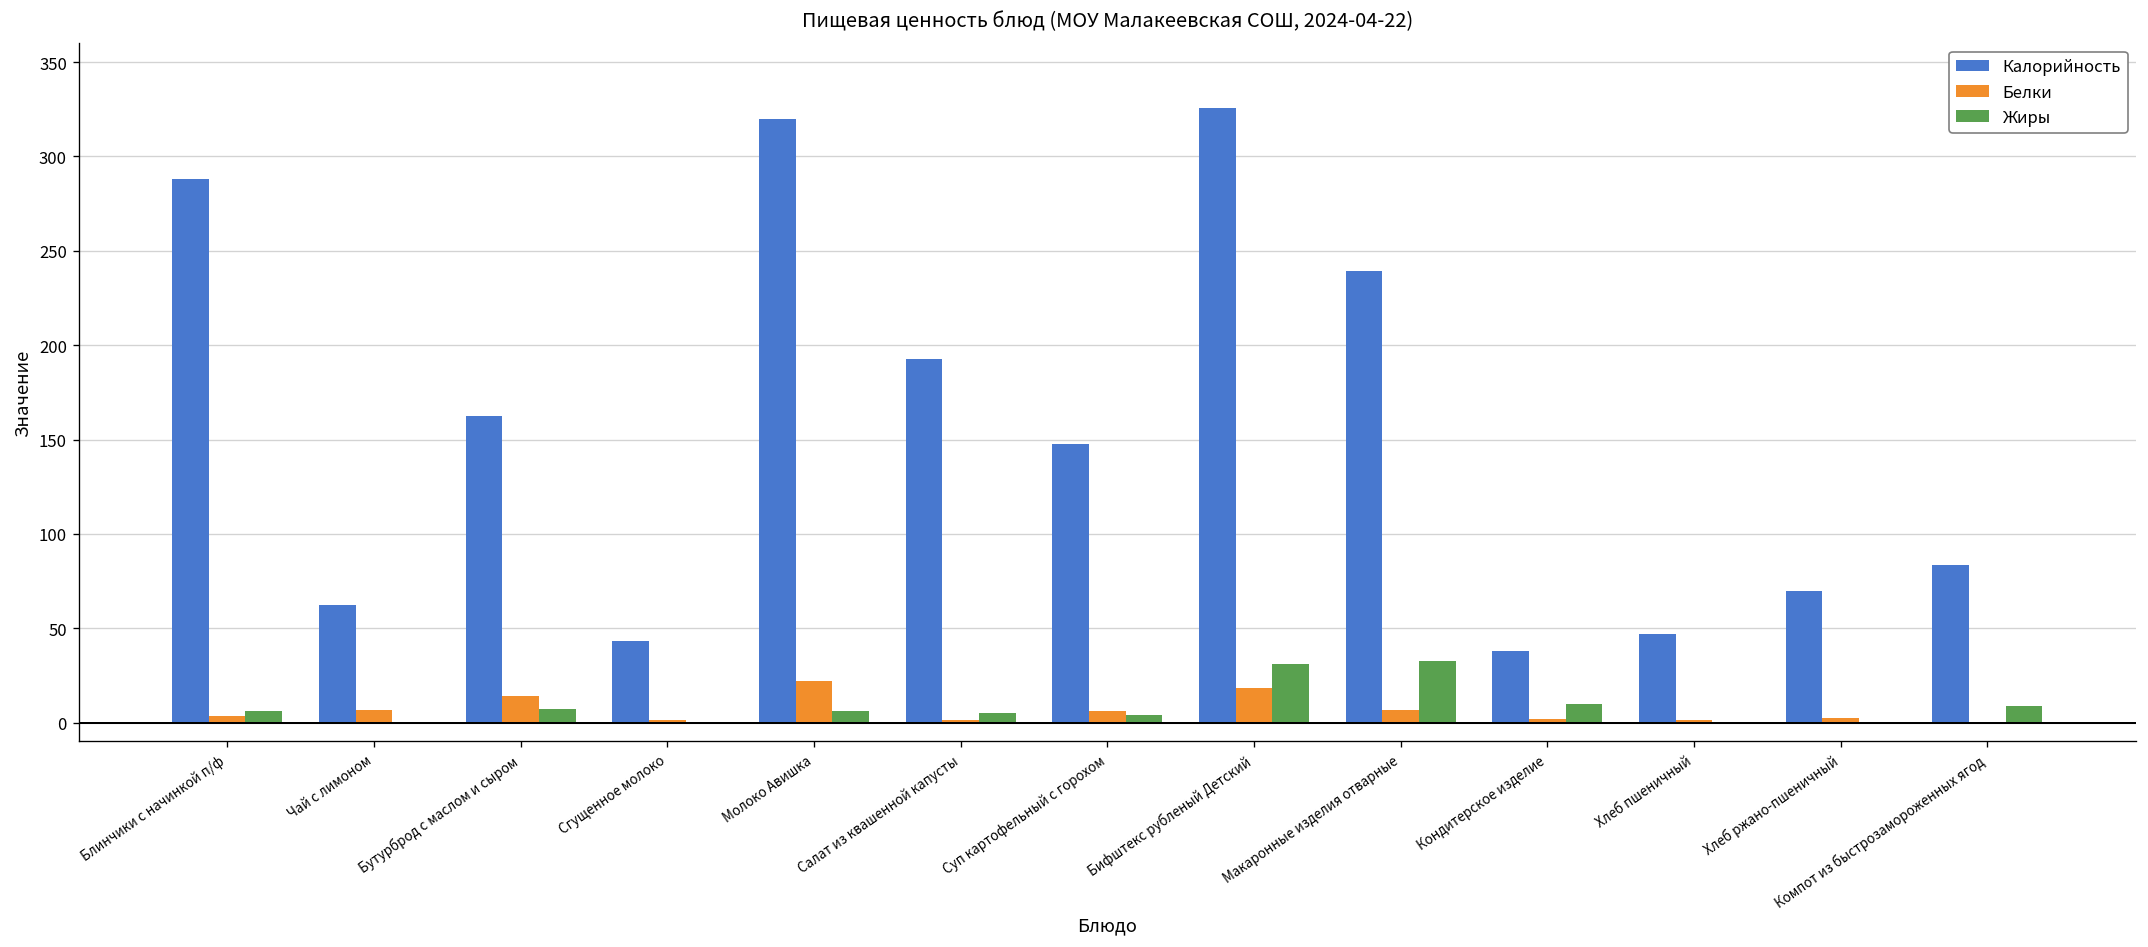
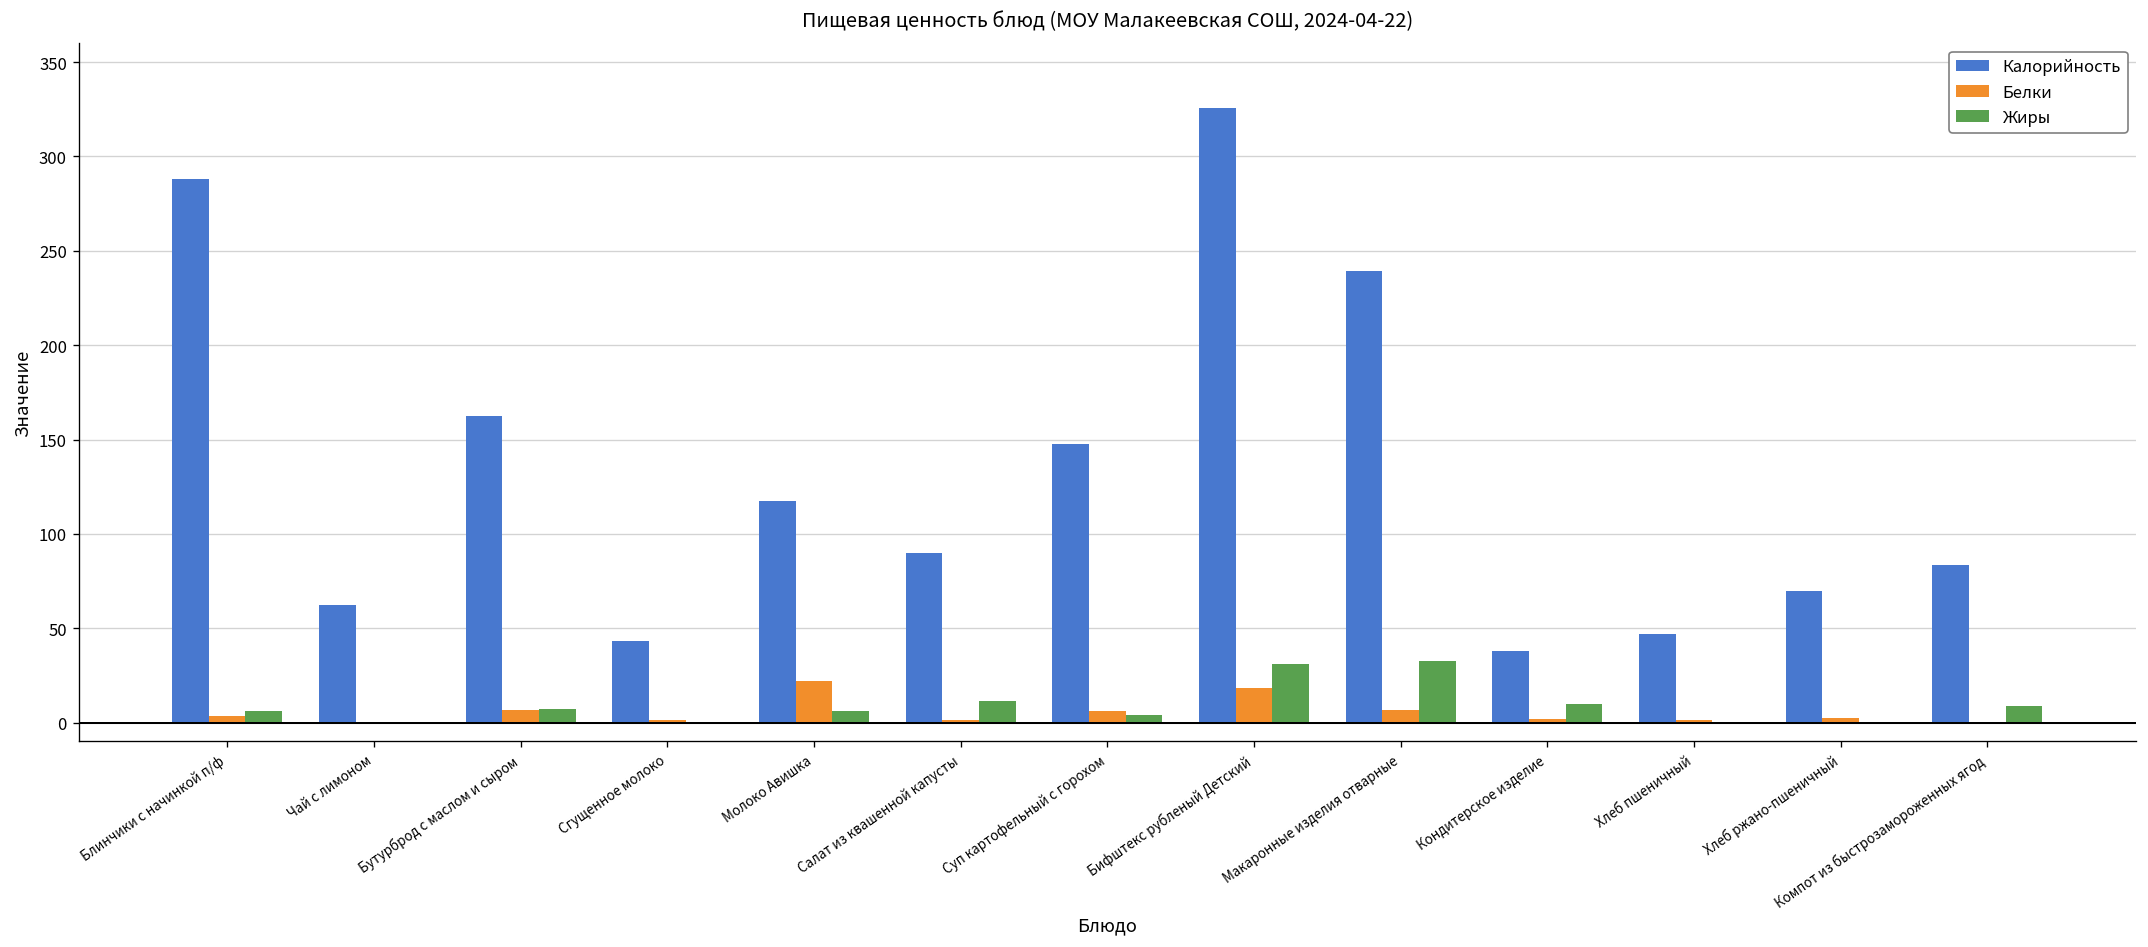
Белки, Чай с лимоном: 6 -> 0
Белки, Бутурброд с маслом и сыром: 14 -> 6
Калорийность, Молоко Авишка: 320 -> 118
Калорийность, Салат из квашенной капусты: 193 -> 90
Жиры, Салат из квашенной капусты: 5 -> 12
